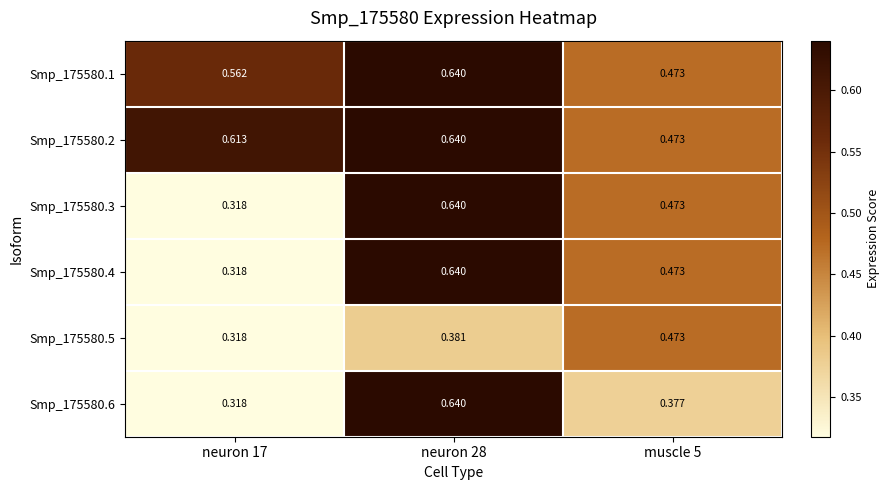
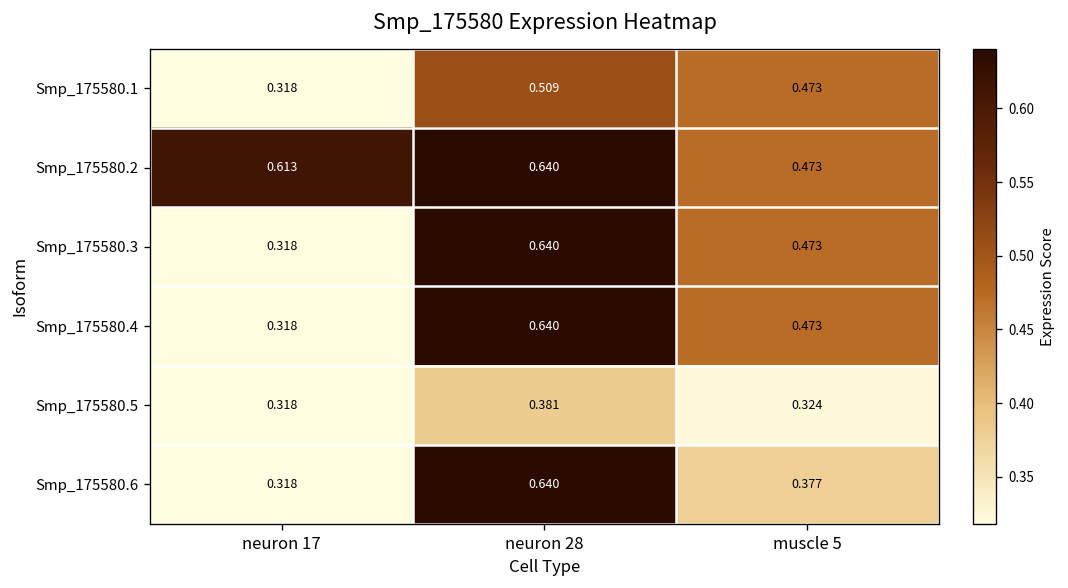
Smp_175580.1, neuron 17: 0.562 -> 0.318
Smp_175580.1, neuron 28: 0.640 -> 0.509
Smp_175580.5, muscle 5: 0.473 -> 0.324
